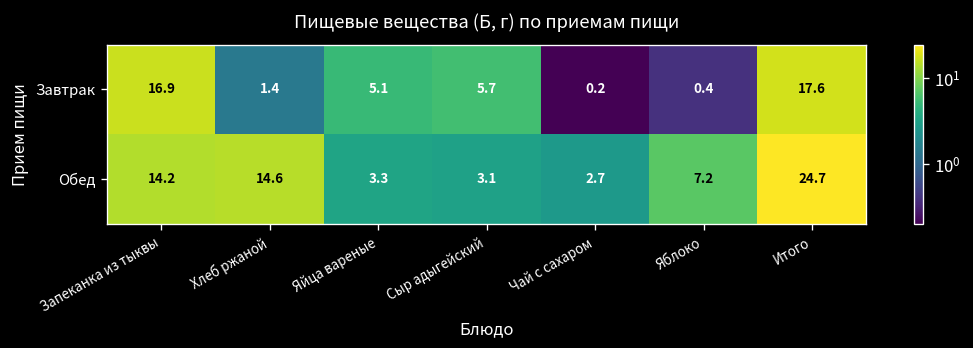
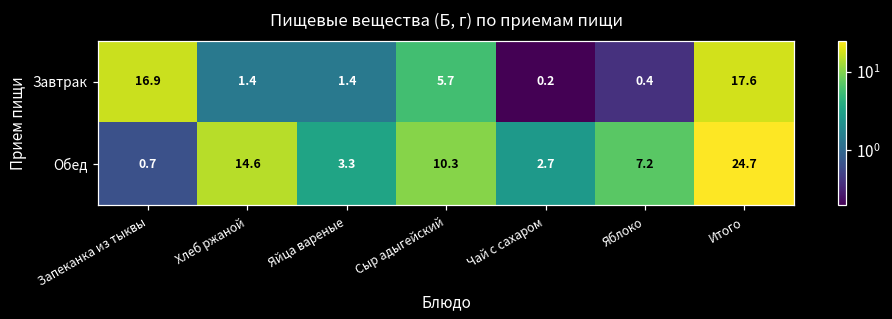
Завтрак, Яйца вареные: 5.1 -> 1.4
Обед, Запеканка из тыквы: 14.2 -> 0.7
Обед, Сыр адыгейский: 3.1 -> 10.3
